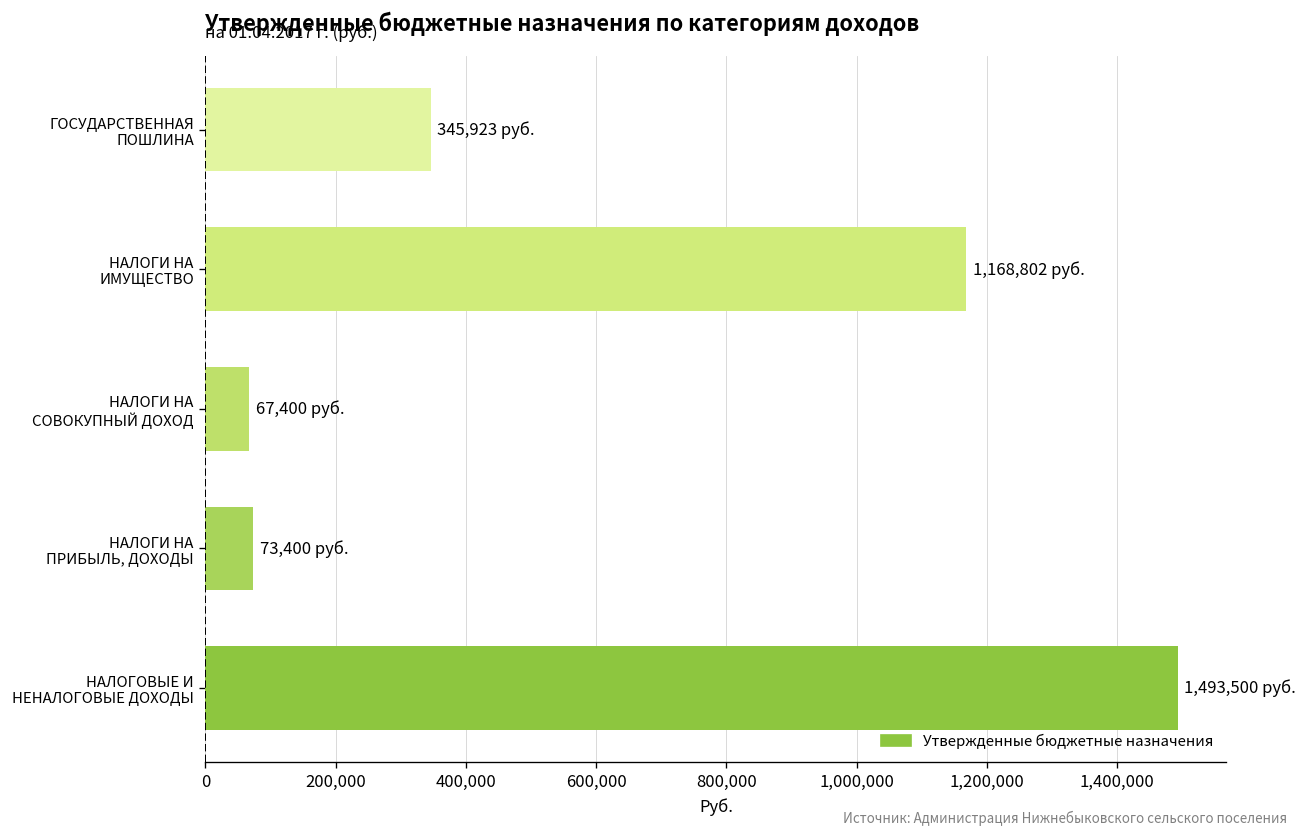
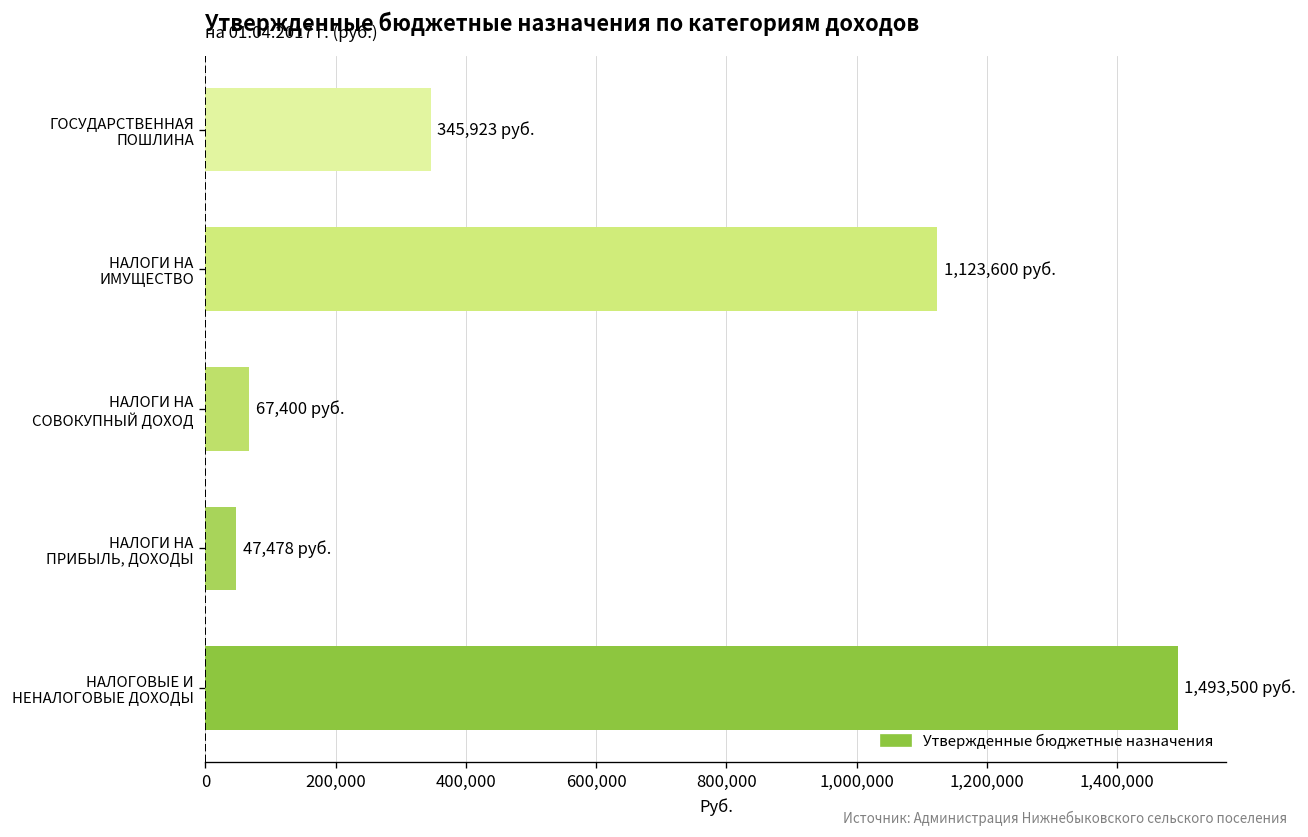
НАЛОГИ НА ИМУЩЕСТВО: 1,168,802 -> 1,123,600
НАЛОГИ НА ПРИБЫЛЬ, ДОХОДЫ: 73,400 -> 47,478
